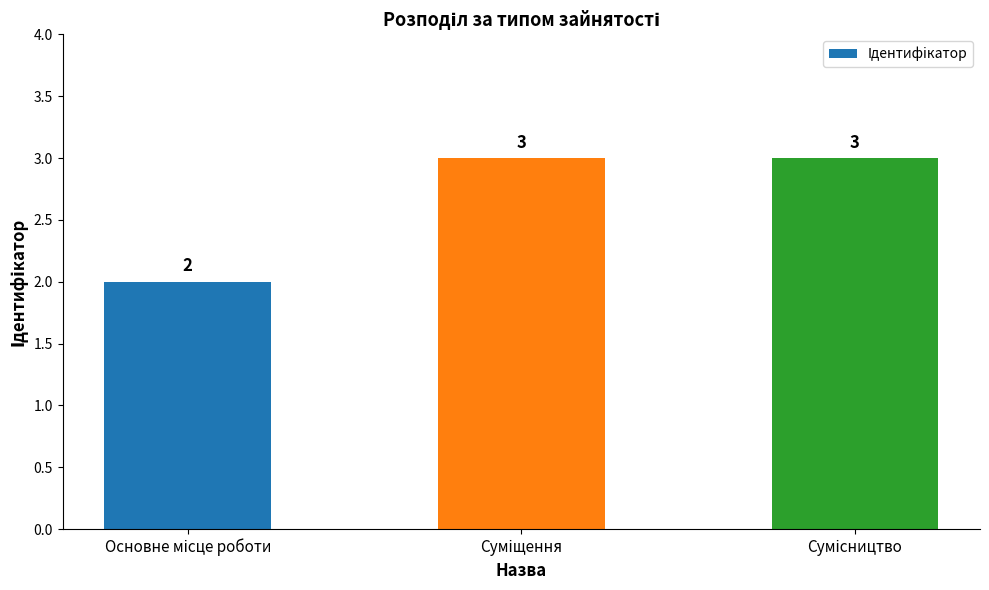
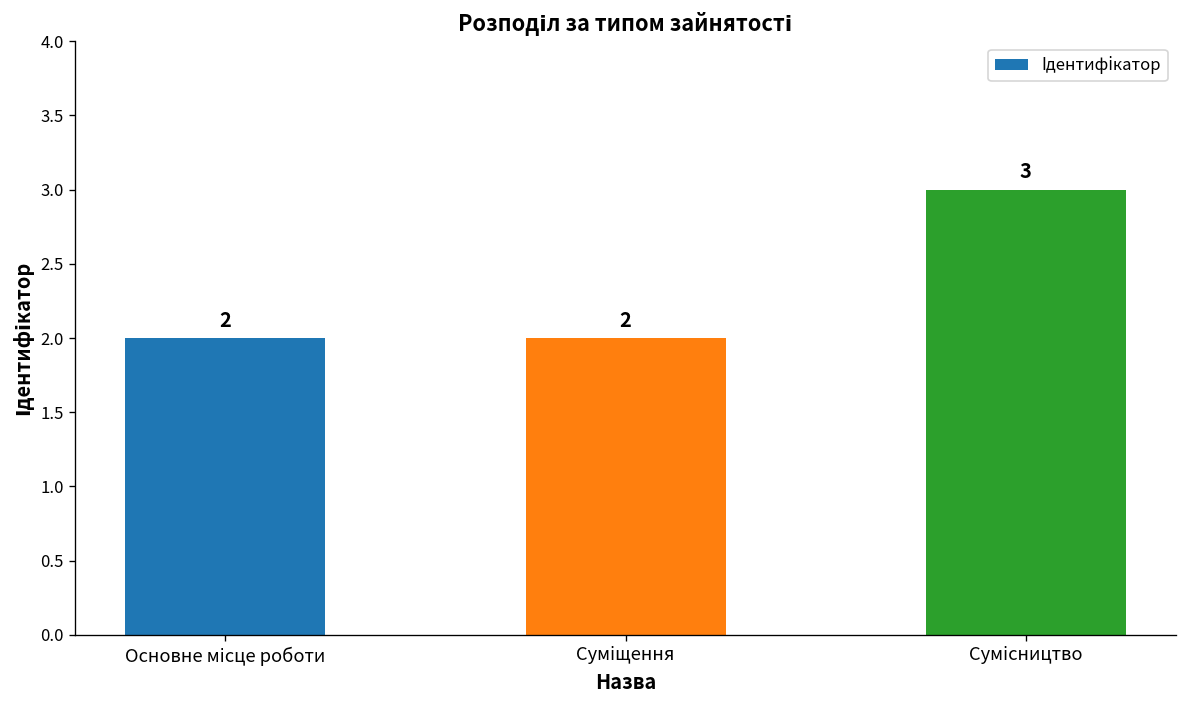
Суміщення: 3 -> 2
